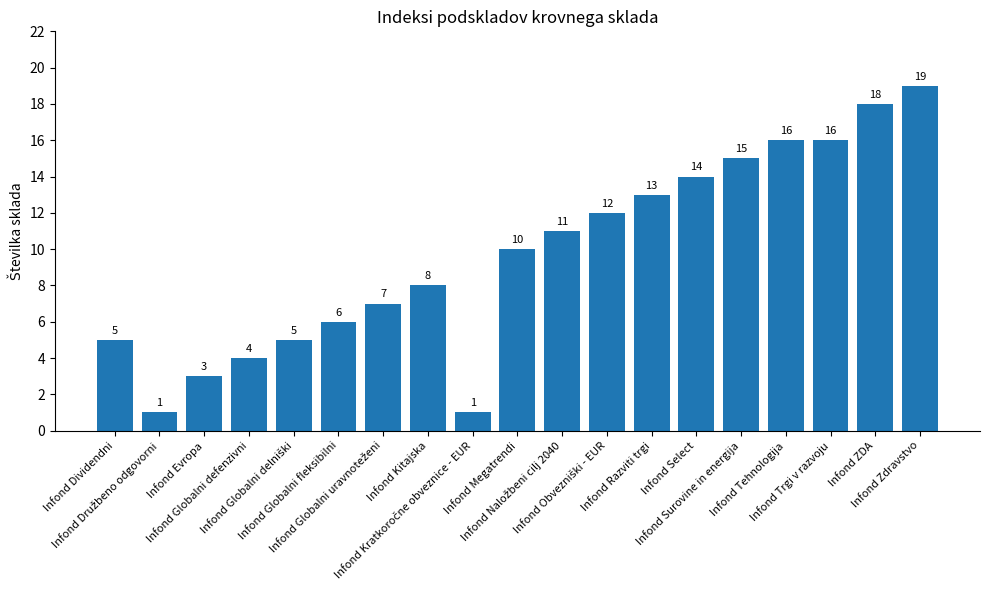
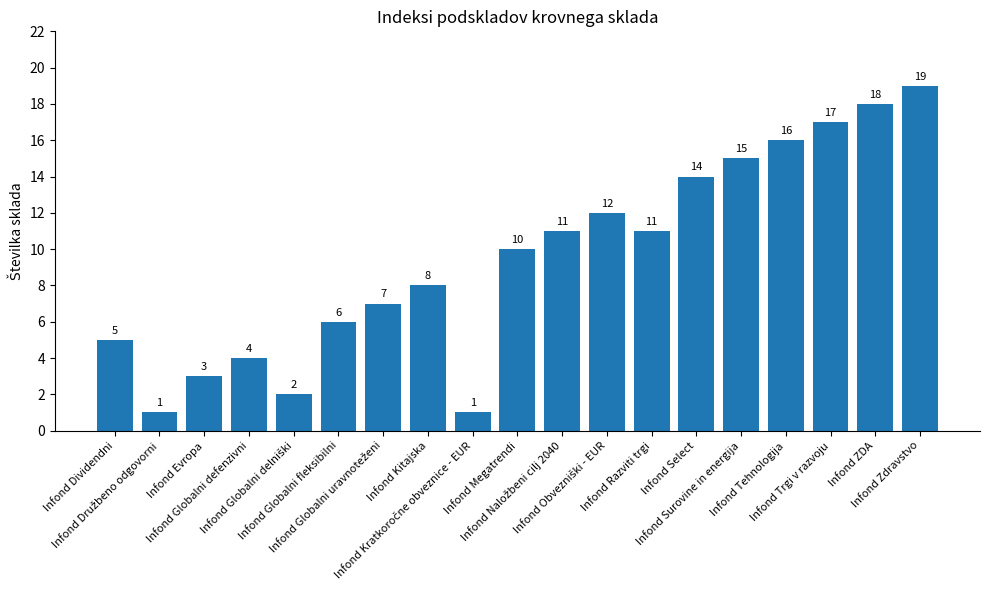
Infond Globalni delniški: 5 -> 2
Infond Razviti trgi: 13 -> 11
Infond Trgi v razvoju: 16 -> 17
